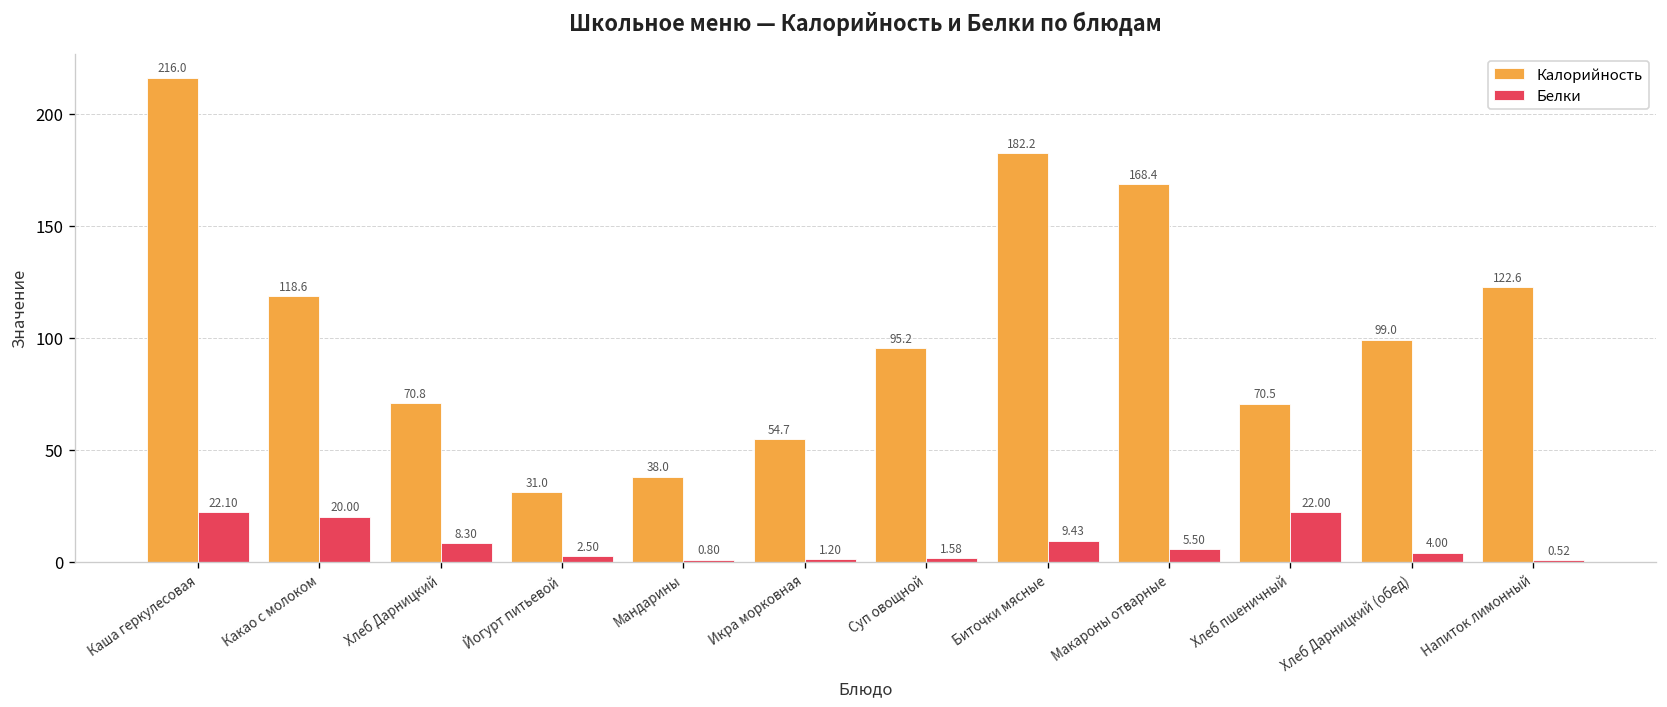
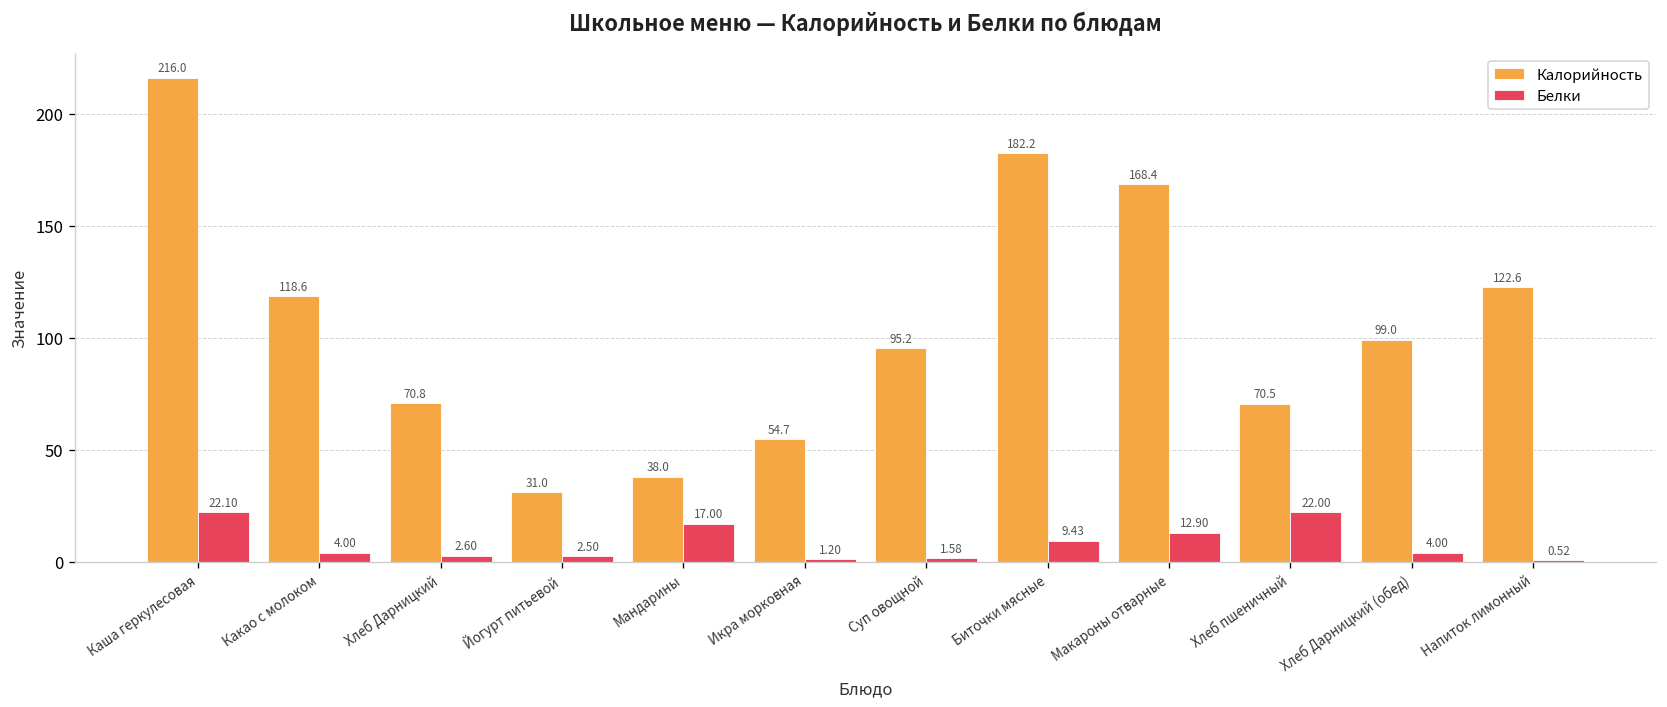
Белки, Какао с молоком: 20.00 -> 4.00
Белки, Хлеб Дарницкий: 8.30 -> 2.60
Белки, Мандарины: 0.80 -> 17.00
Белки, Макароны отварные: 5.50 -> 12.90
